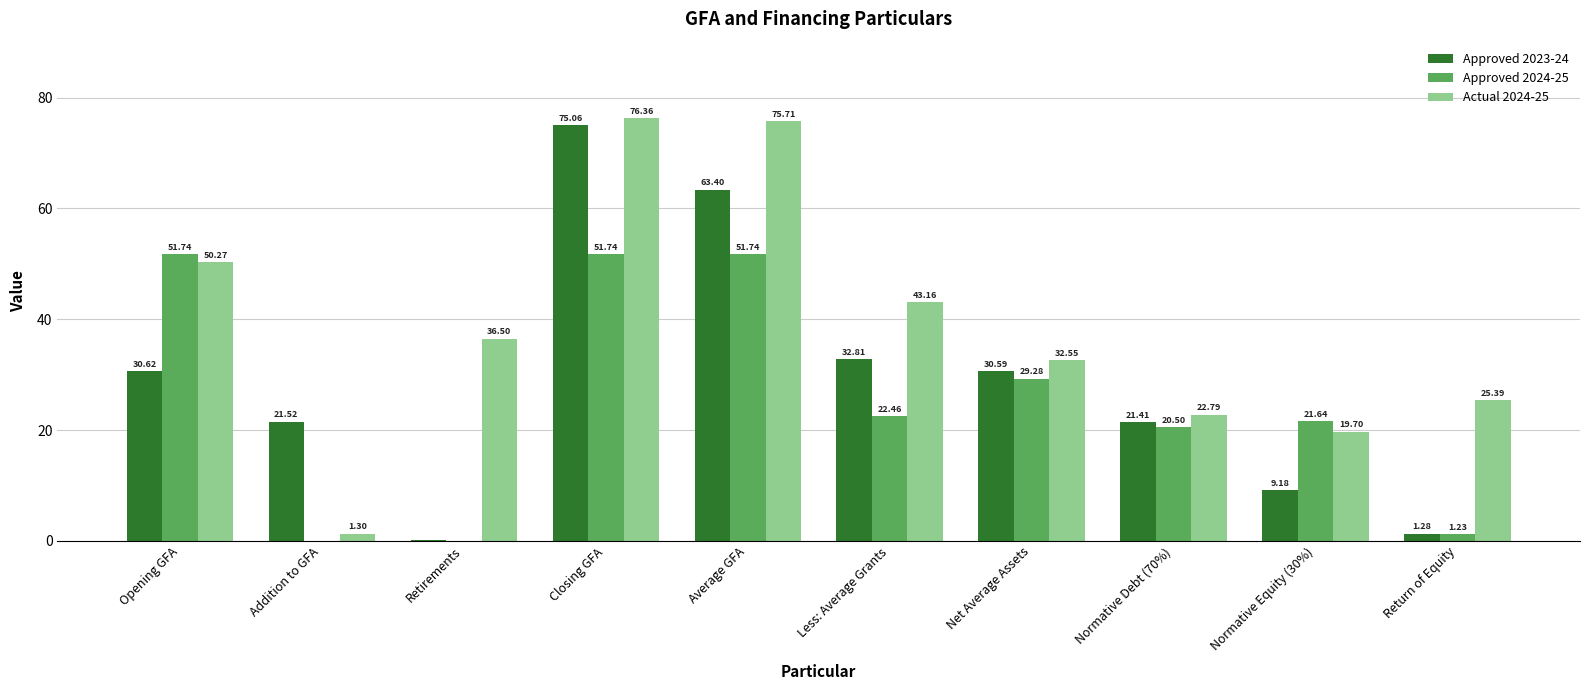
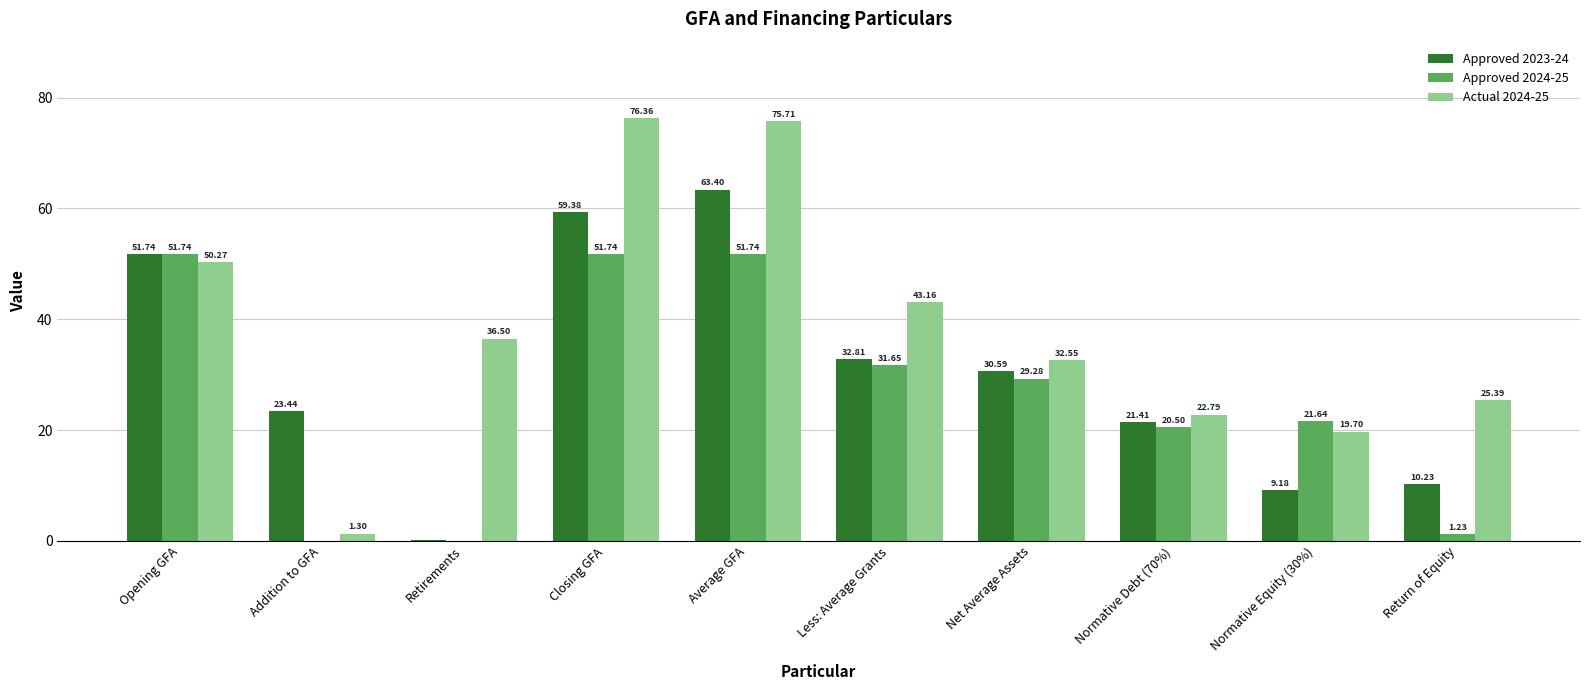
Approved 2023-24, Opening GFA: 30.62 -> 51.74
Approved 2023-24, Addition to GFA: 21.52 -> 23.44
Approved 2023-24, Closing GFA: 75.06 -> 59.38
Approved 2024-25, Less: Average Grants: 22.46 -> 31.65
Approved 2023-24, Return of Equity: 1.28 -> 10.23
